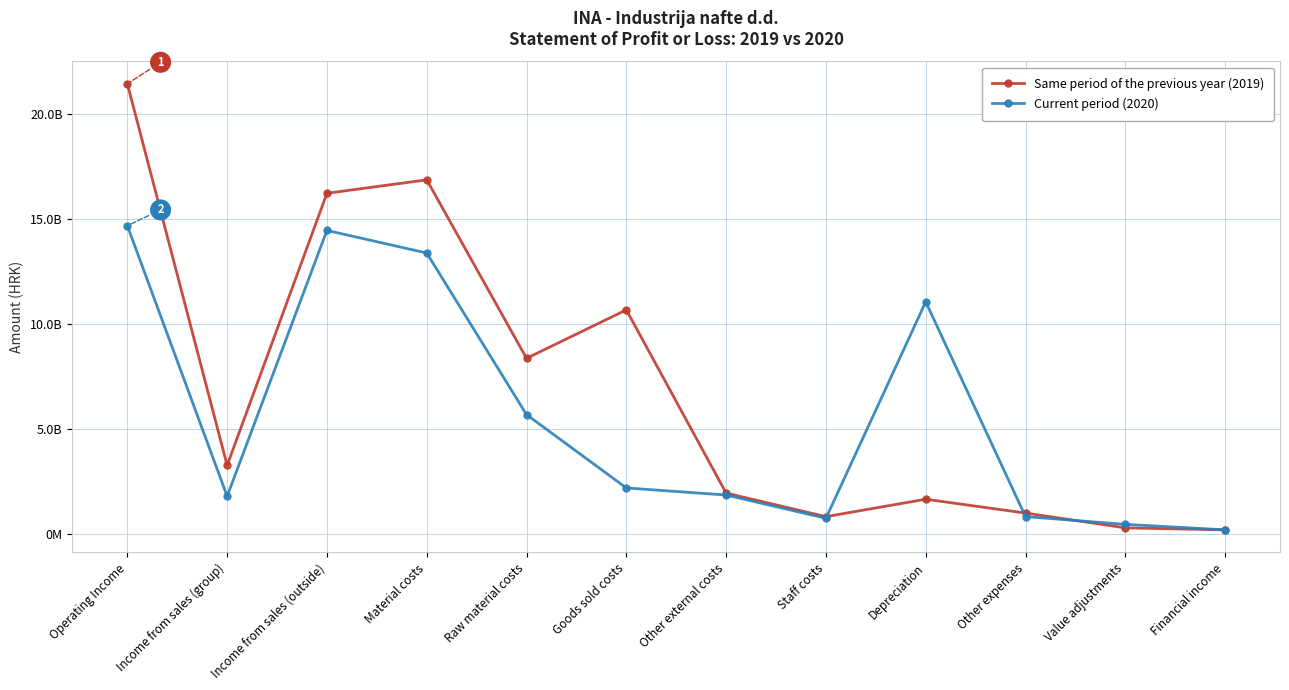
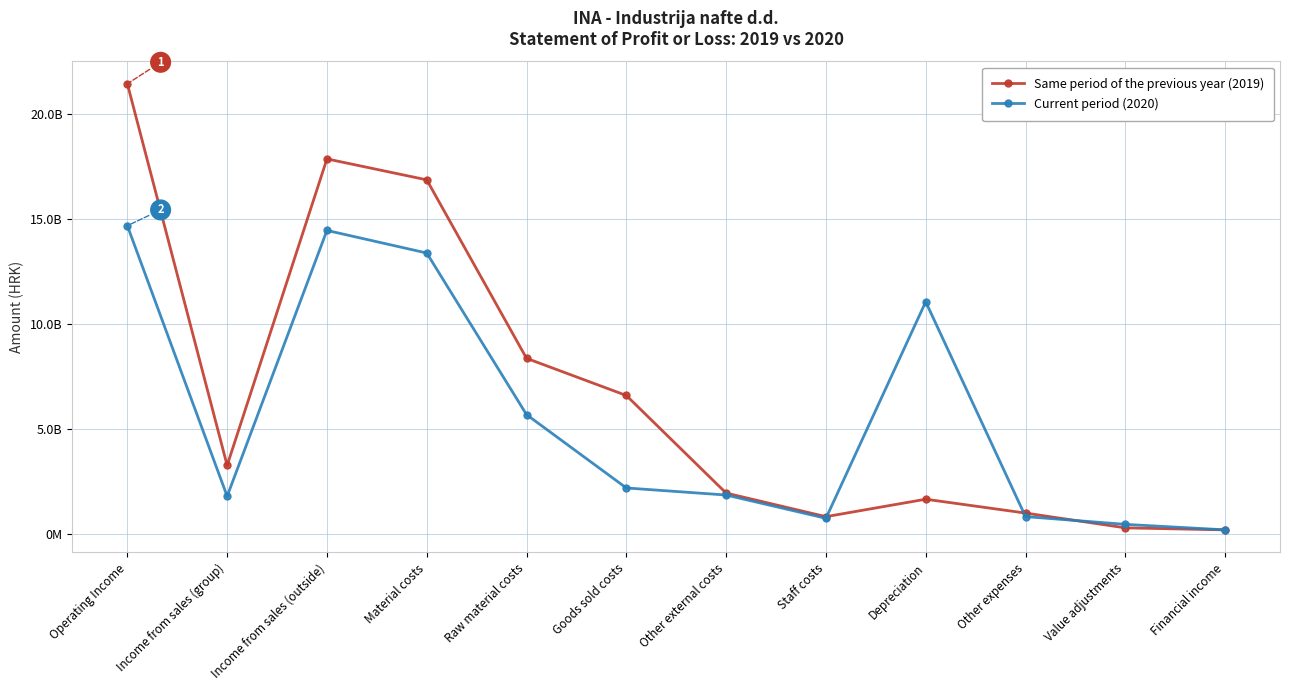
Same period of the previous year (2019), Income from sales (outside): 16200000000 -> 17900000000
Same period of the previous year (2019), Goods sold costs: 10700000000 -> 6600000000
